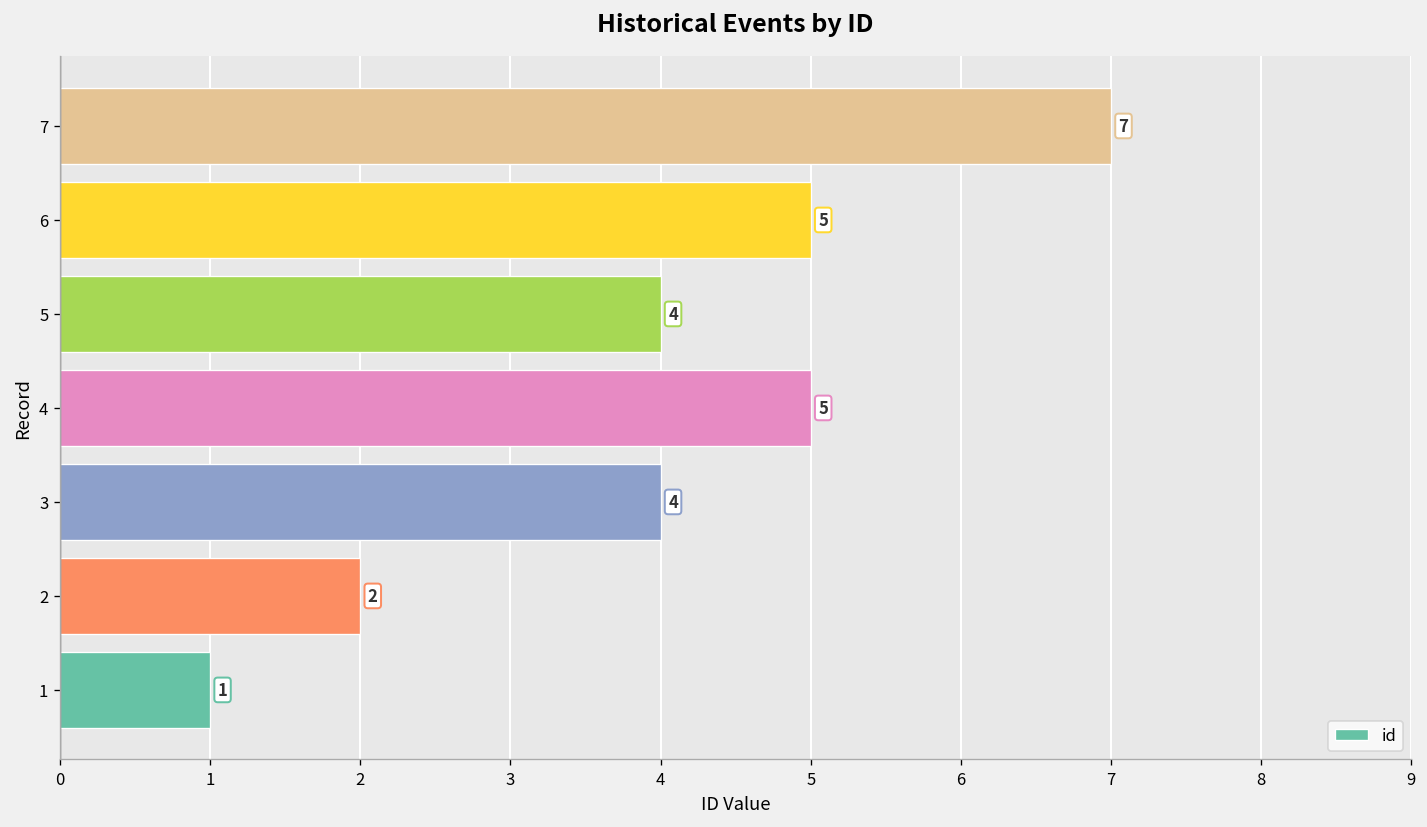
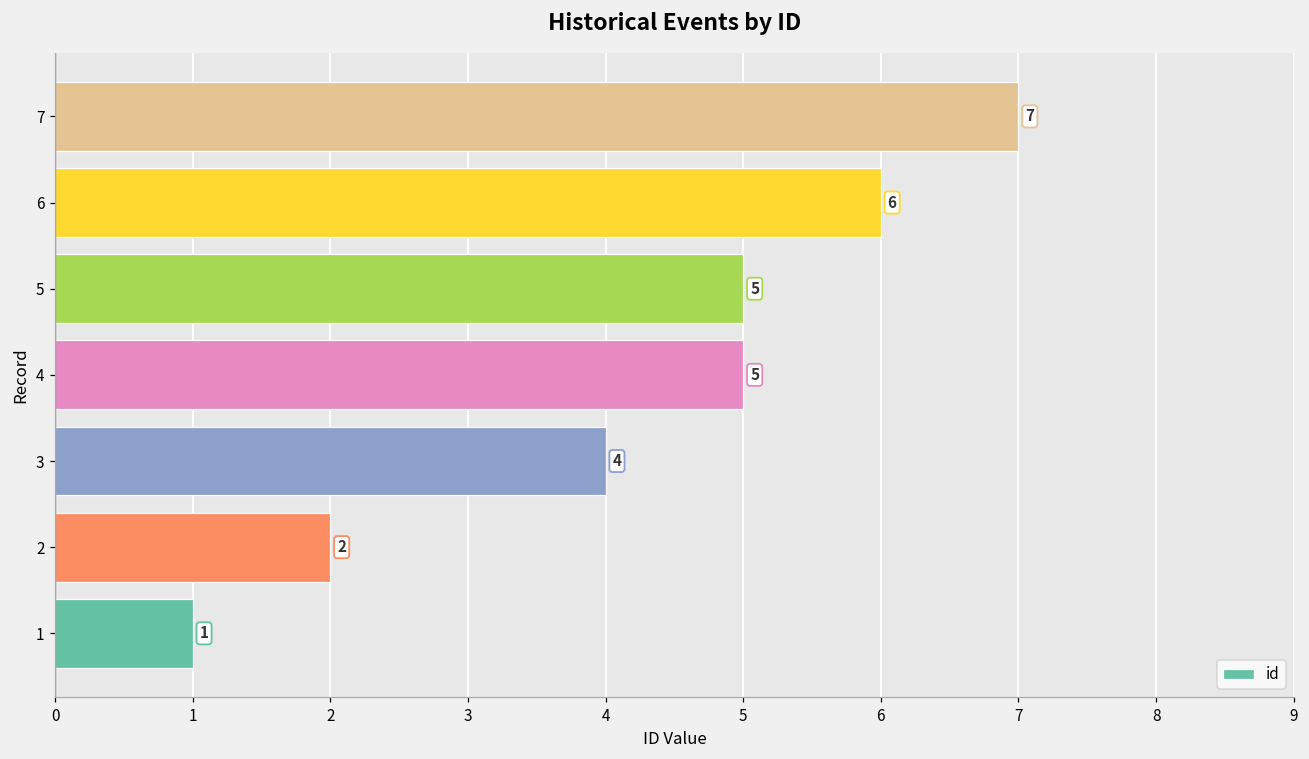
6: 5 -> 6
5: 4 -> 5
